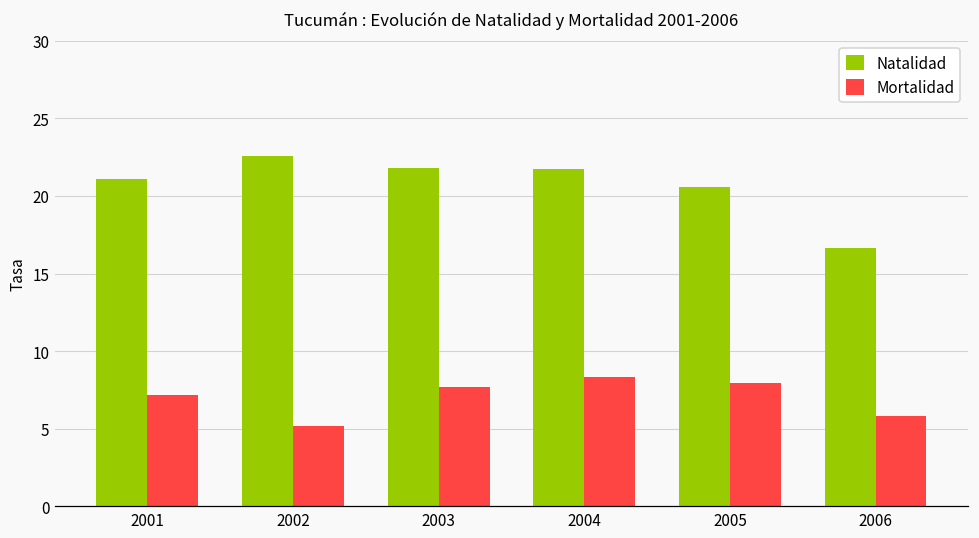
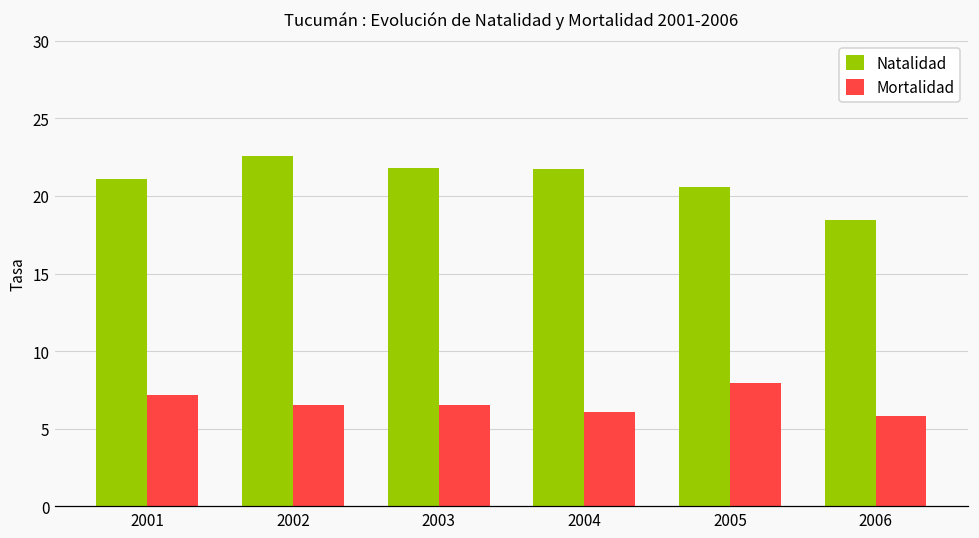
Mortalidad, 2002: 5.2 -> 6.5
Mortalidad, 2003: 7.7 -> 6.5
Mortalidad, 2004: 8.4 -> 6.1
Natalidad, 2006: 16.7 -> 18.5
